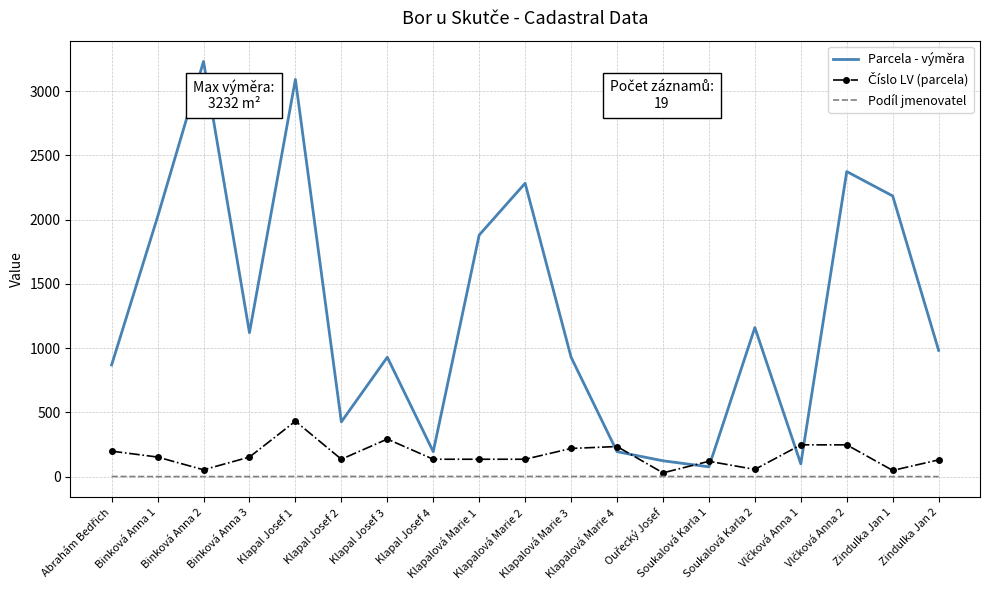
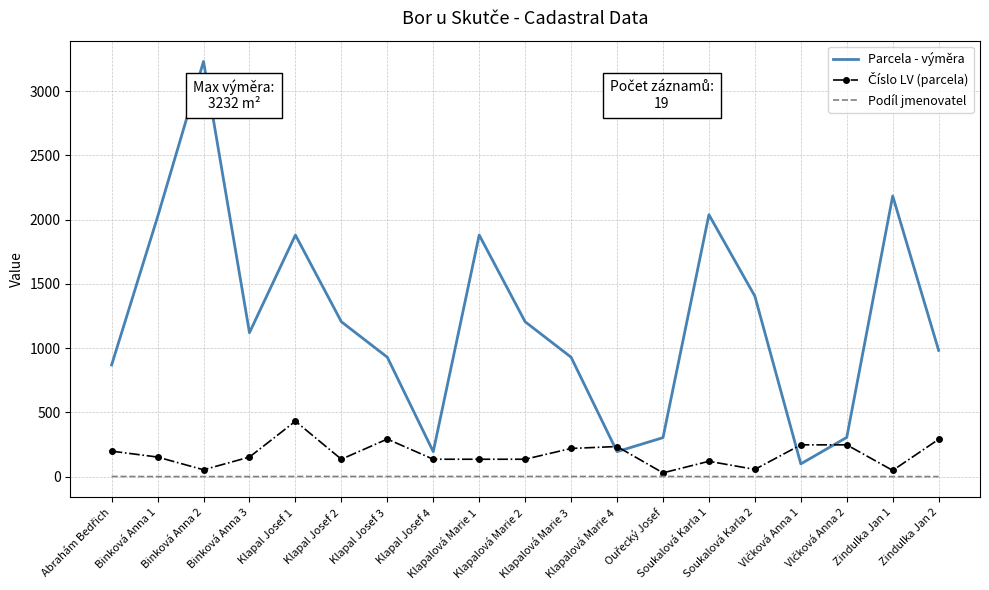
Parcela - výměra, Klapal Josef 1: 3090 -> 1880
Parcela - výměra, Klapal Josef 2: 430 -> 1210
Parcela - výměra, Klapalová Marie 2: 2280 -> 1210
Parcela - výměra, Ouřecký Josef: 120 -> 300
Parcela - výměra, Soukalová Karla 1: 80 -> 2040
Parcela - výměra, Soukalová Karla 2: 1160 -> 1410
Parcela - výměra, Vlčková Anna 2: 2380 -> 310
Číslo LV (parcela), Zindulka Jan 2: 130 -> 290
